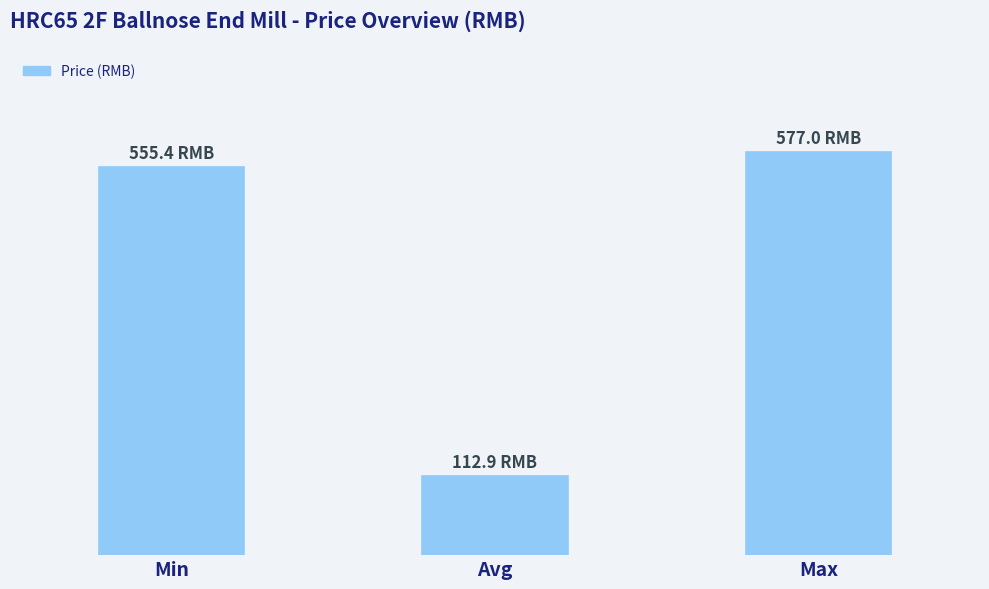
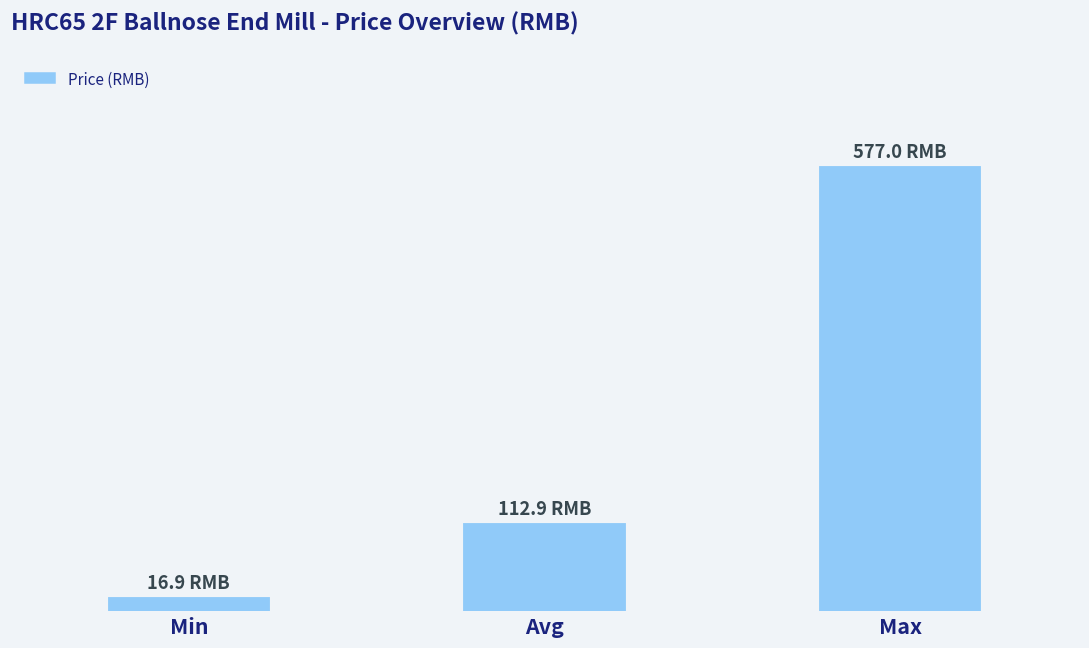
Min: 555.4 -> 16.9
